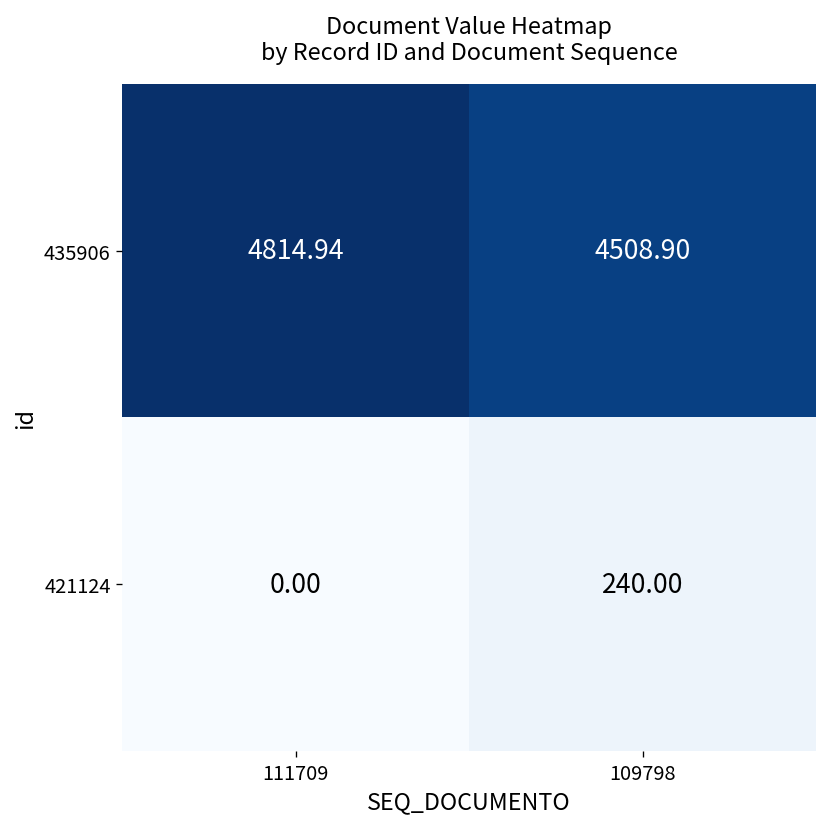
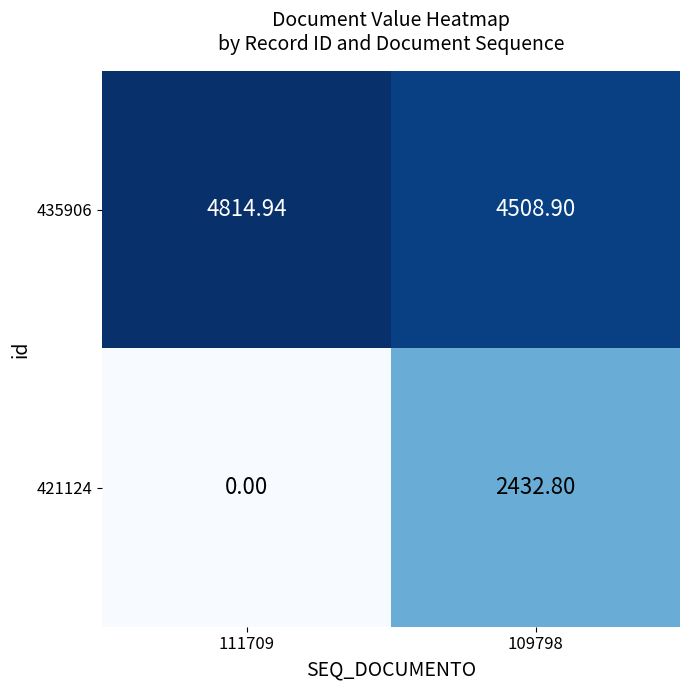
421124, 109798: 240.00 -> 2432.80
